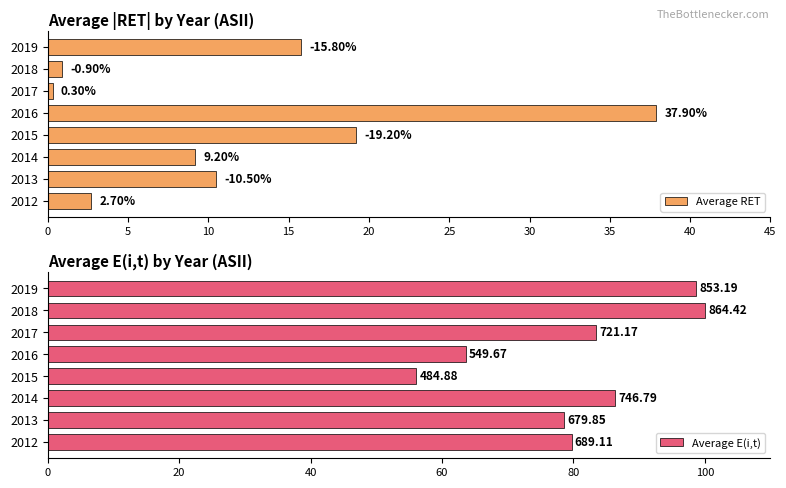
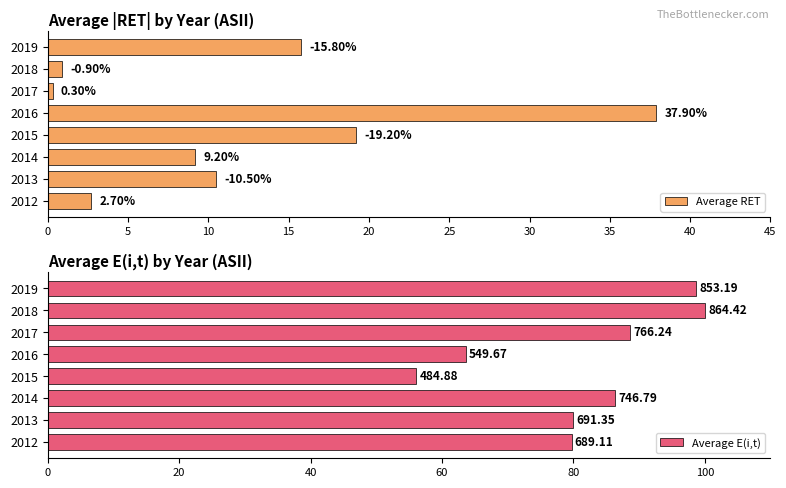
Average E(i,t) by Year (ASII), 2017: 721.17 -> 766.24
Average E(i,t) by Year (ASII), 2013: 679.85 -> 691.35
